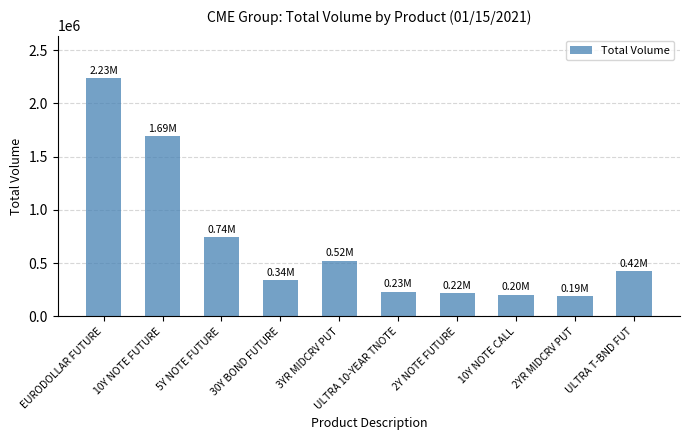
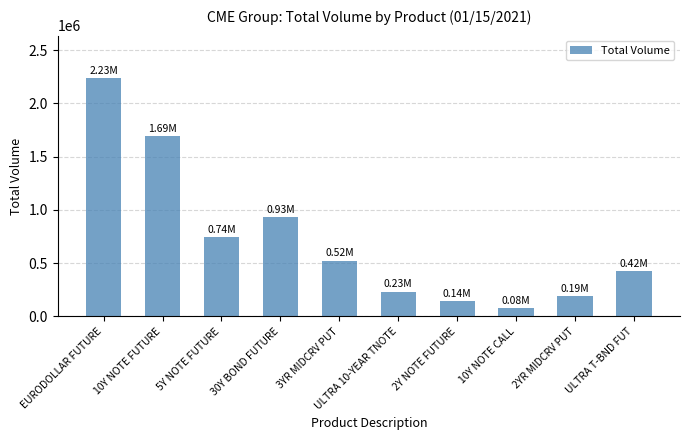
30Y BOND FUTURE: 0.34M -> 0.93M
2Y NOTE FUTURE: 0.22M -> 0.14M
10Y NOTE CALL: 0.20M -> 0.08M
